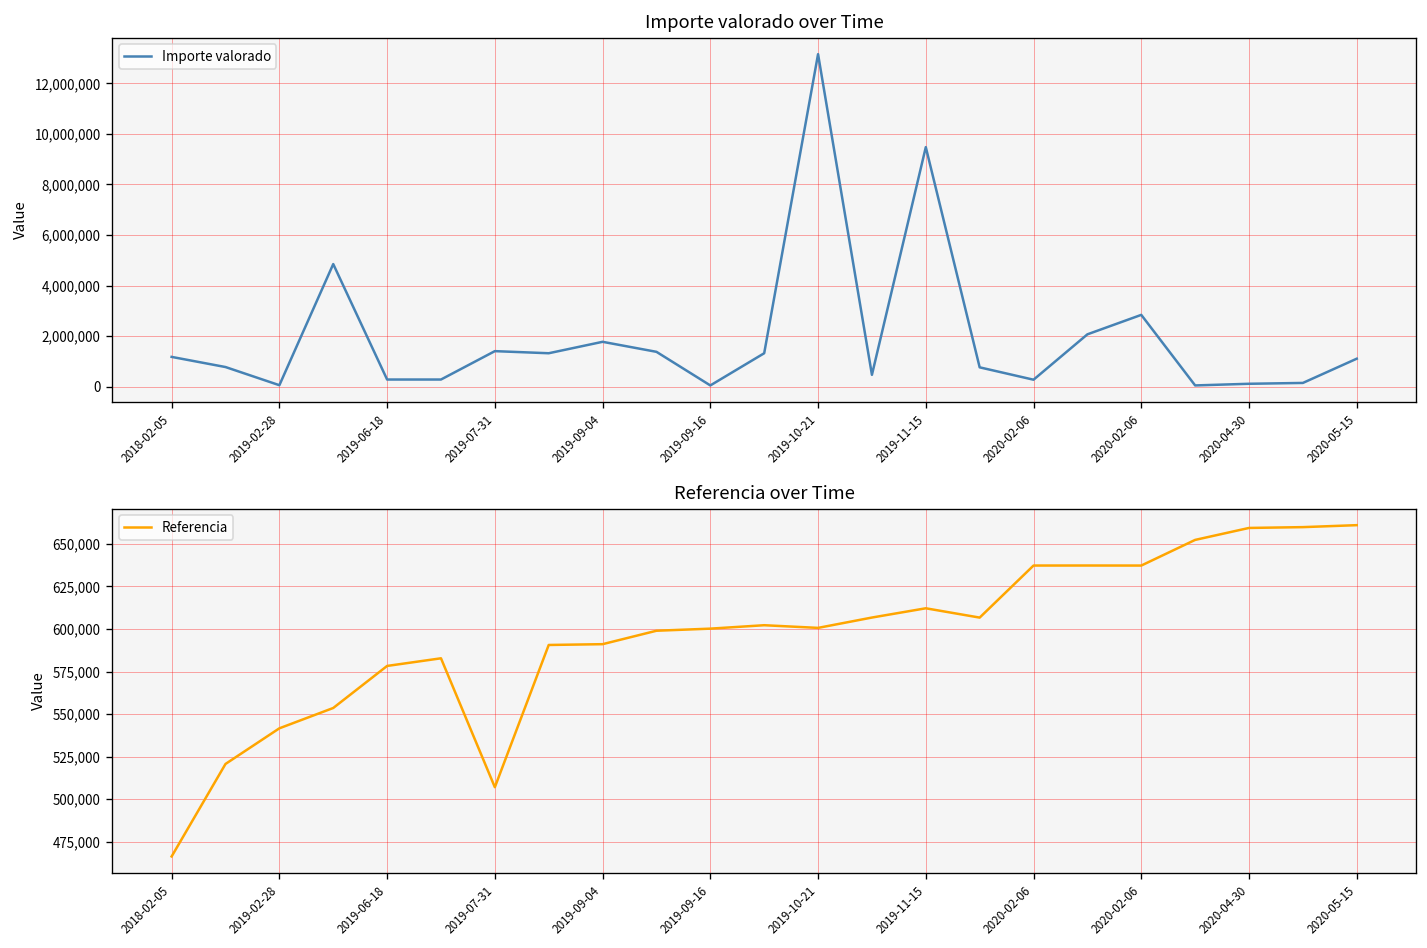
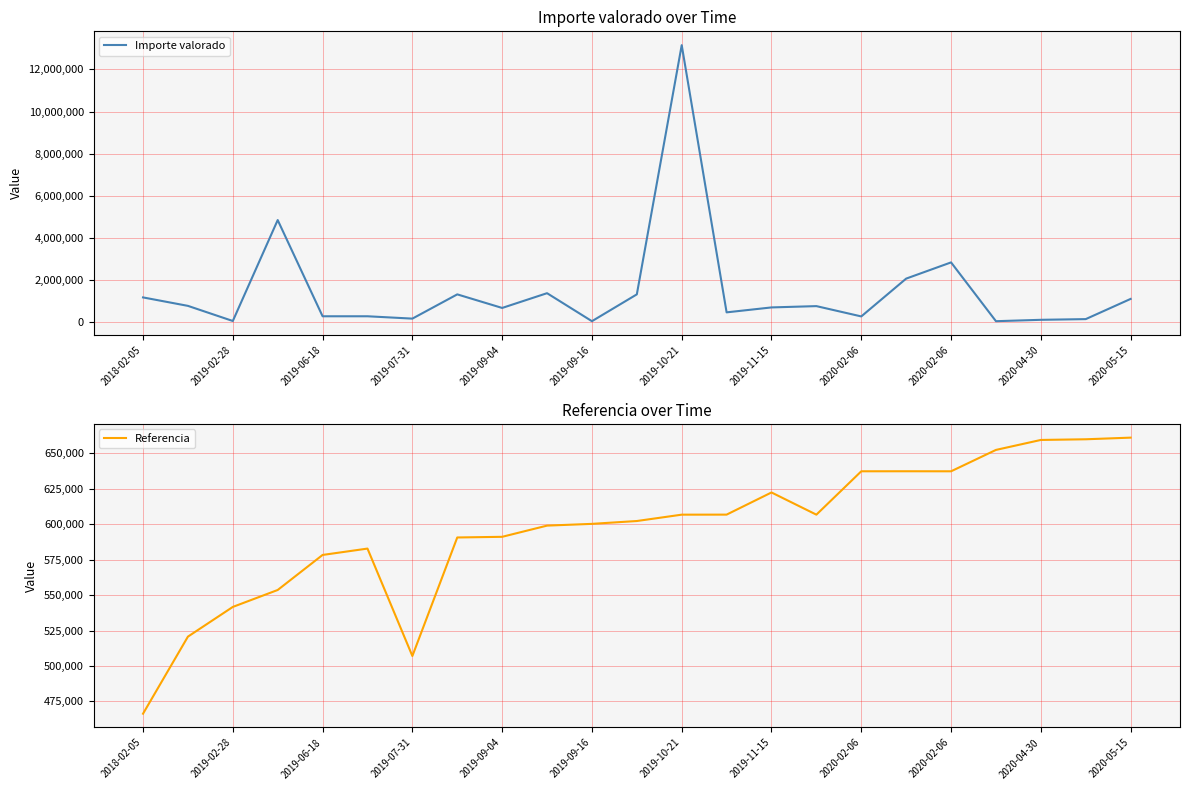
Importe valorado over Time, 2019-07-31: 1,400,000 -> 200,000
Importe valorado over Time, 2019-09-04: 1,800,000 -> 700,000
Importe valorado over Time, 2019-11-15: 9,500,000 -> 700,000
Referencia over Time, 2019-10-21: 601,000 -> 607,000
Referencia over Time, 2019-11-15: 612,000 -> 622,000
